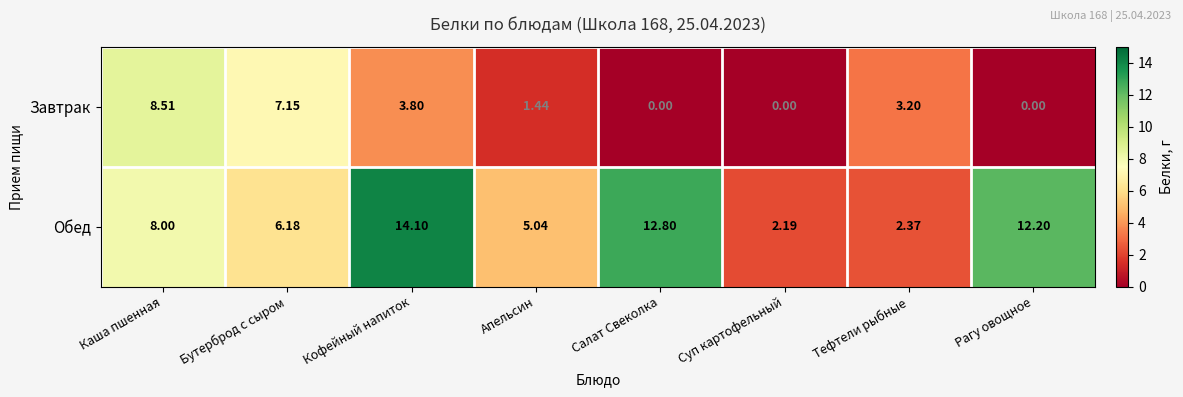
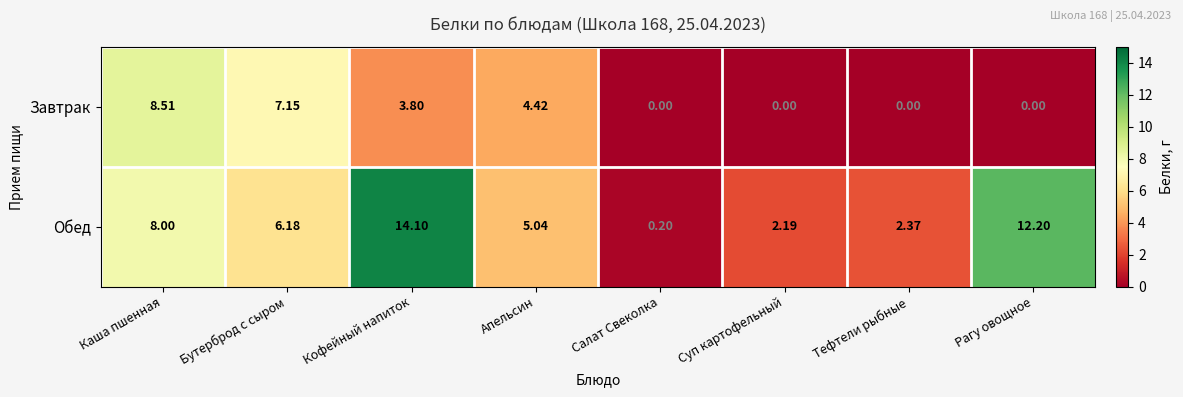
Завтрак, Апельсин: 1.44 -> 4.42
Завтрак, Тефтели рыбные: 3.20 -> 0.00
Обед, Салат Свеколка: 12.80 -> 0.20
